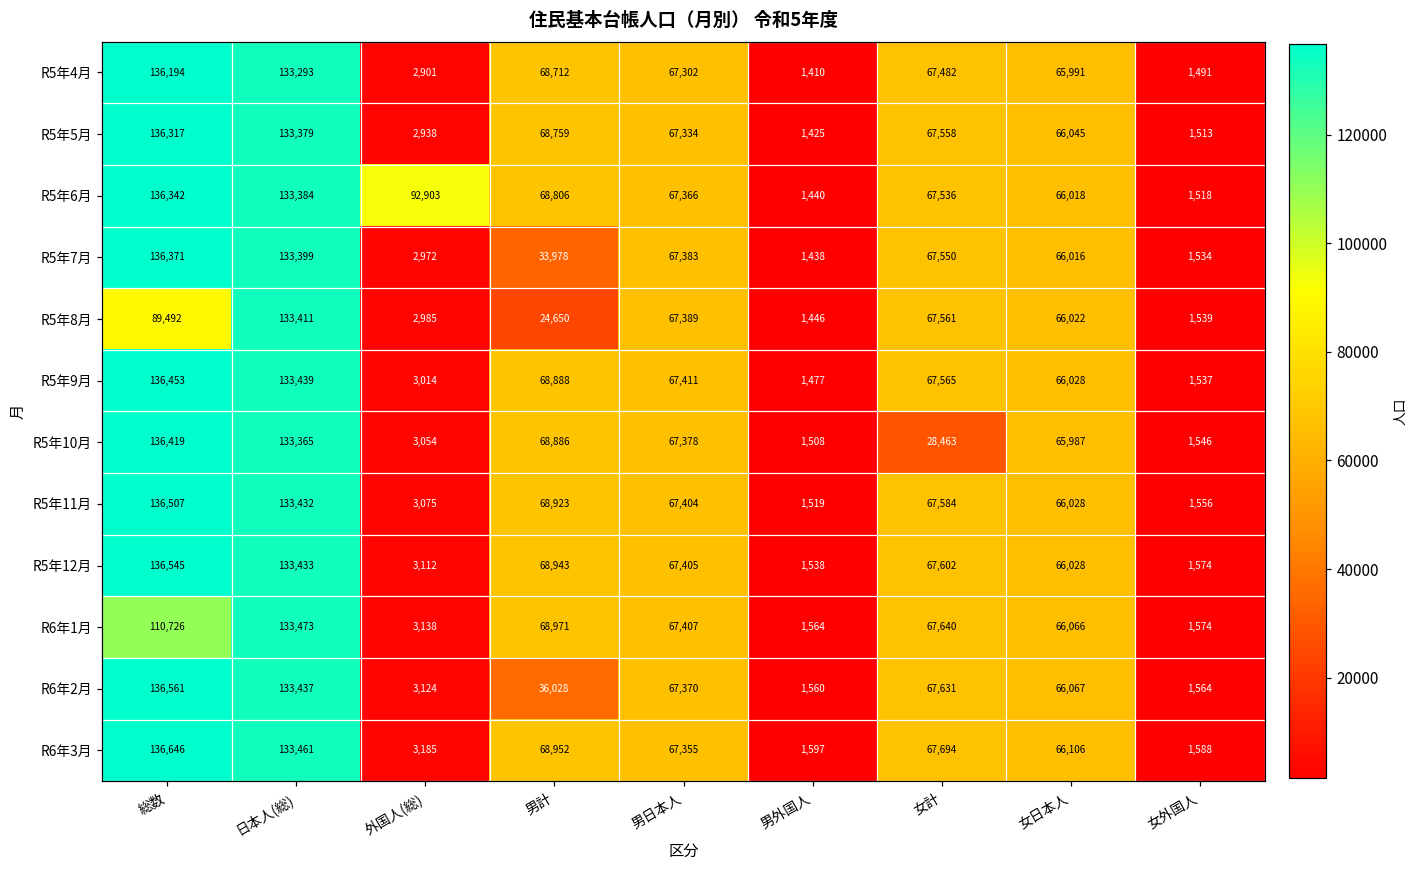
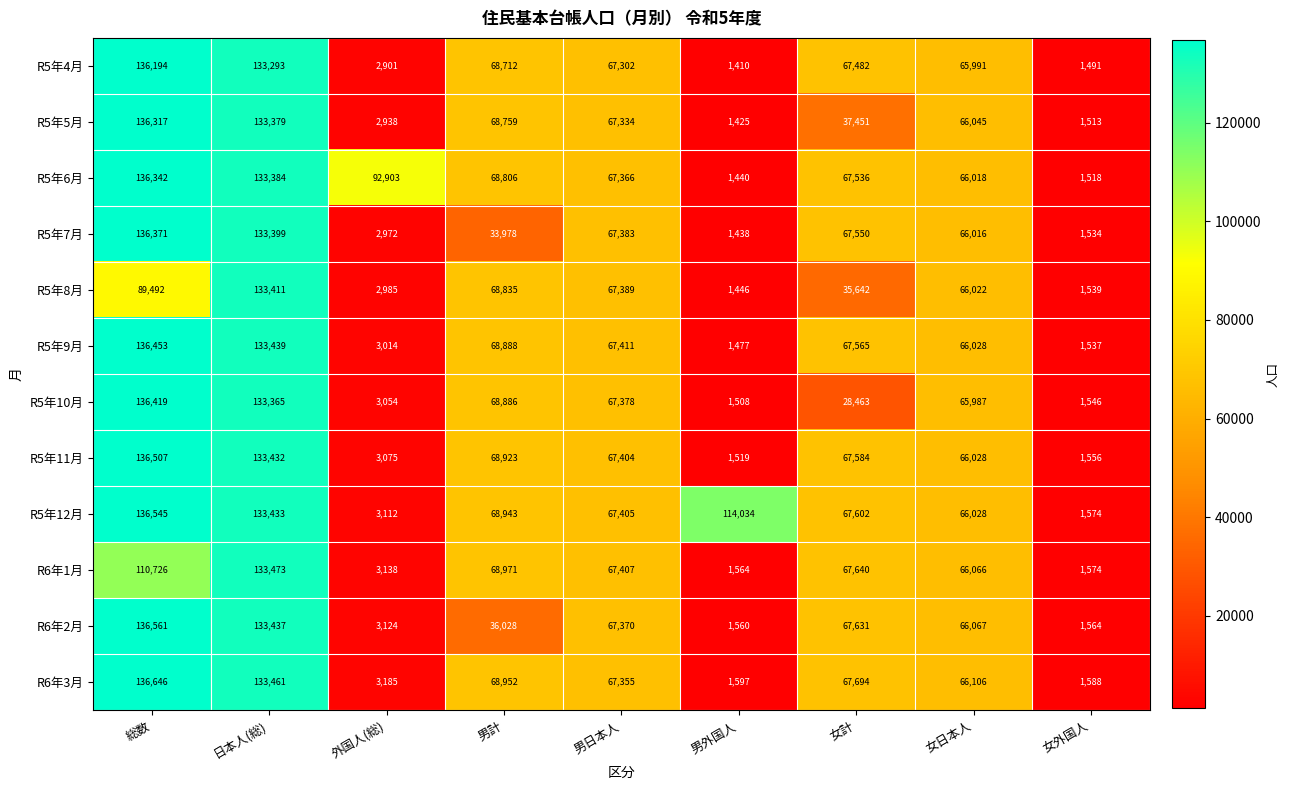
R5年5月, 女計: 67,558 -> 37,451
R5年8月, 男計: 24,650 -> 68,835
R5年8月, 女計: 67,561 -> 35,642
R5年12月, 男外国人: 1,538 -> 114,034
